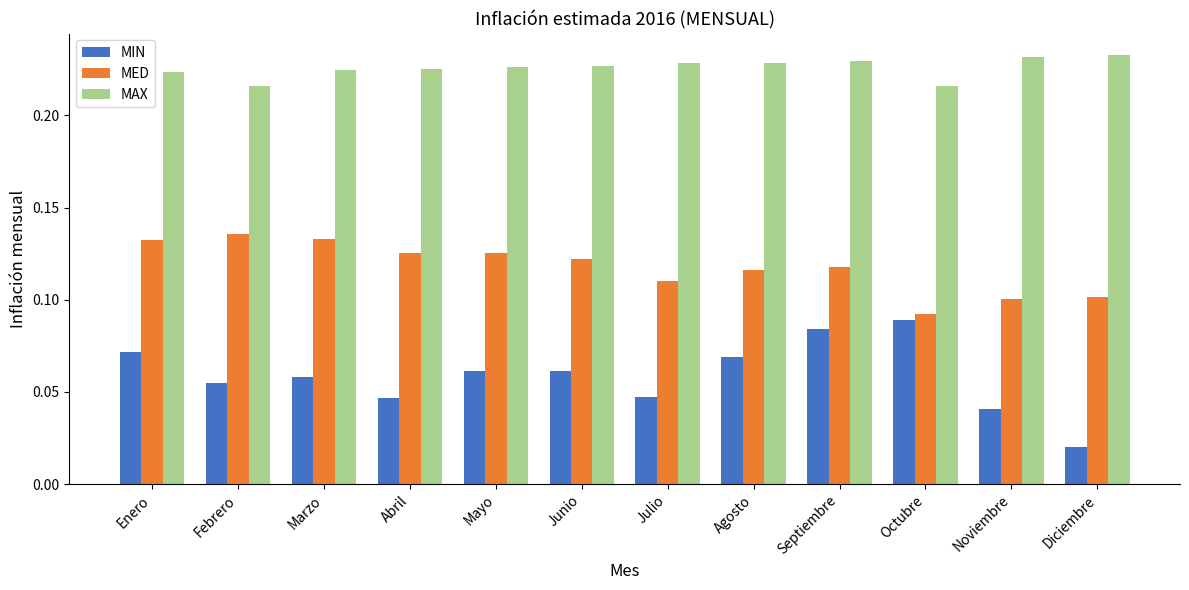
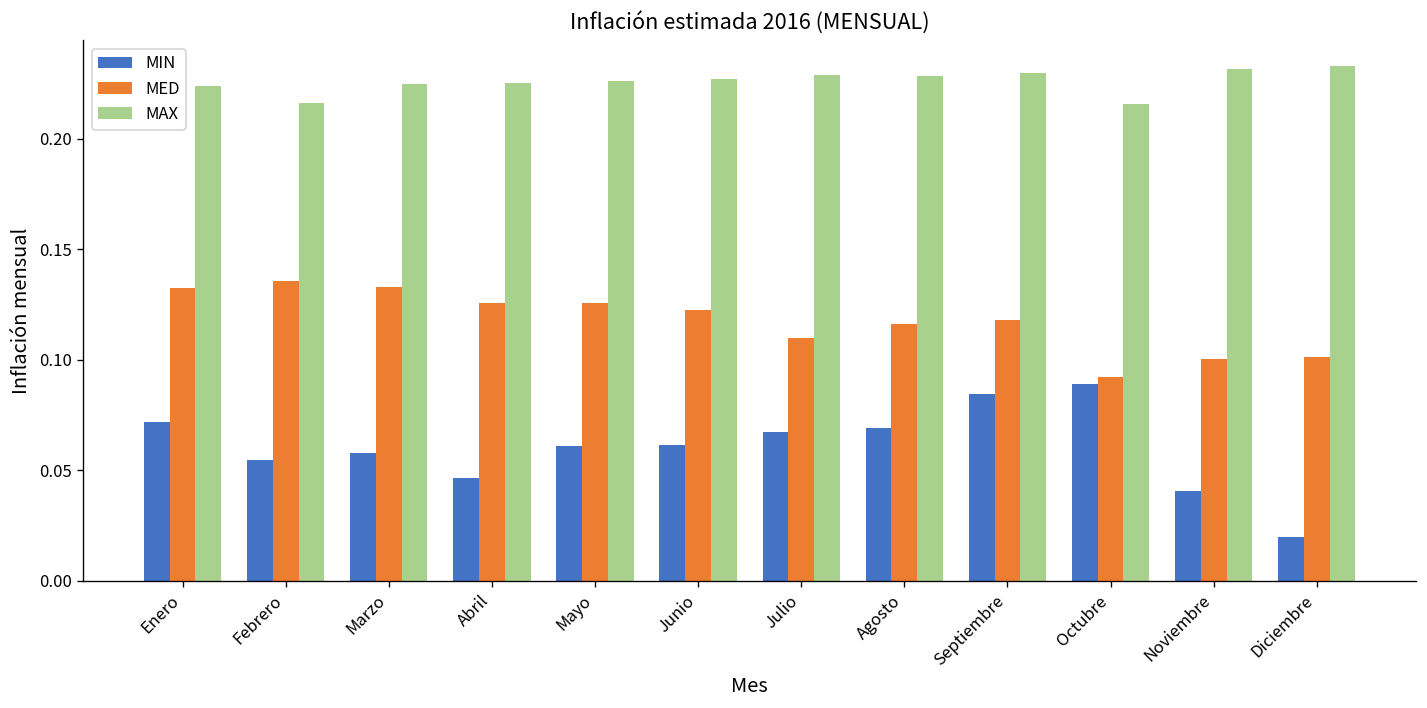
MIN, Julio: 0.048 -> 0.067
